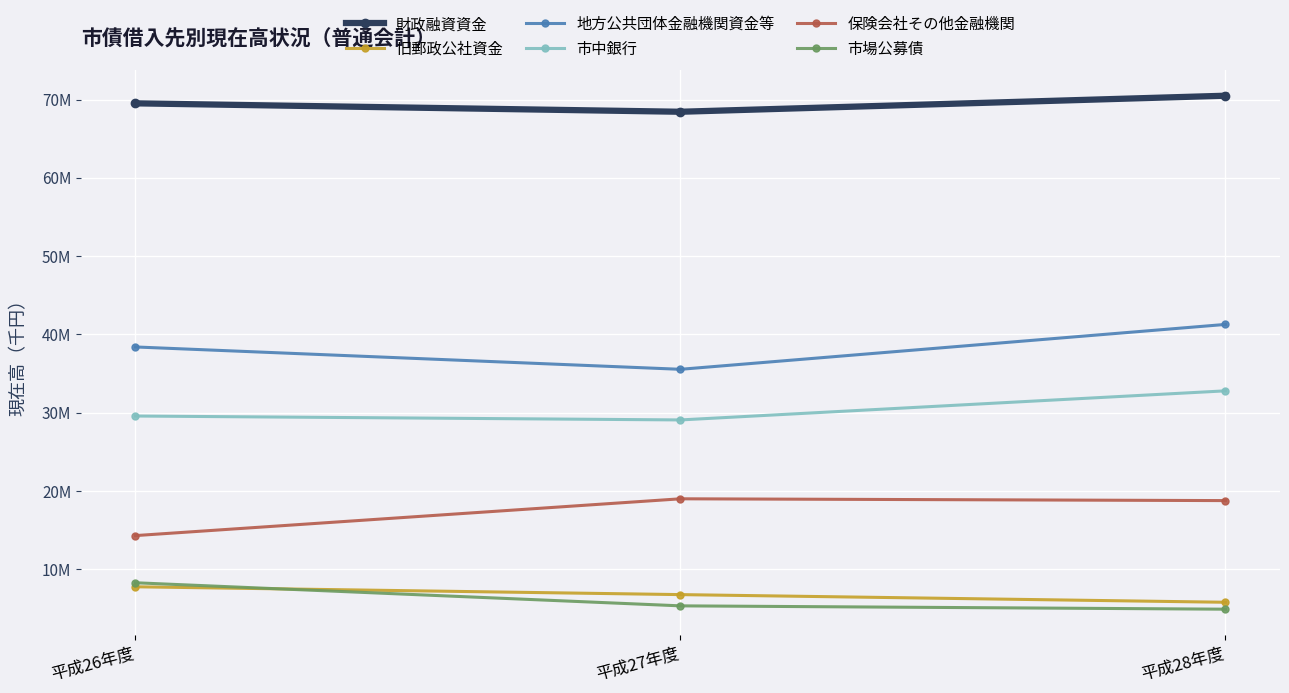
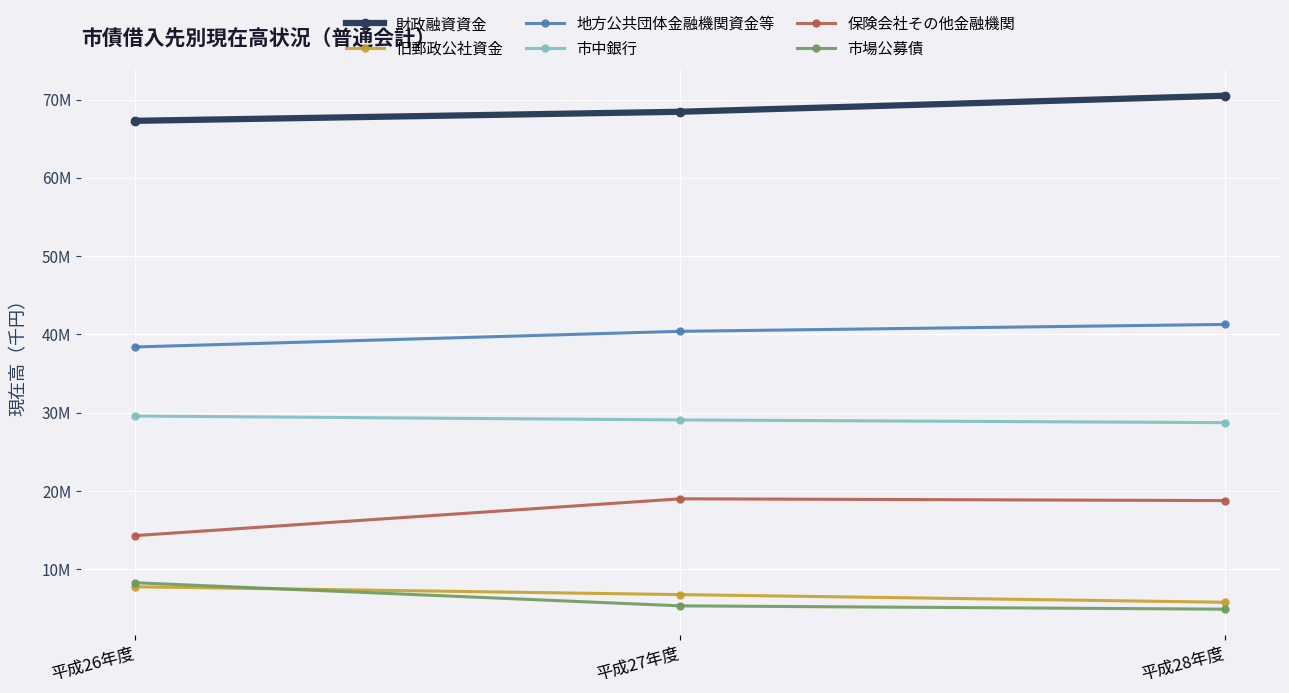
財政融資資金, 平成26年度: 70000000 -> 67000000
地方公共団体金融機関資金等, 平成27年度: 36000000 -> 40000000
市中銀行, 平成28年度: 33000000 -> 29000000
